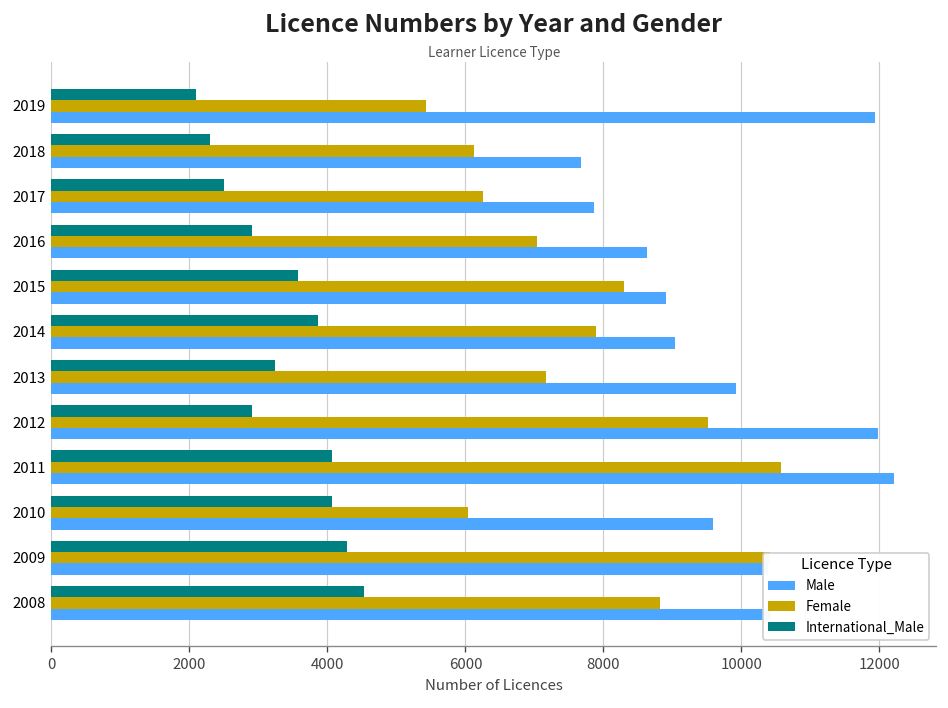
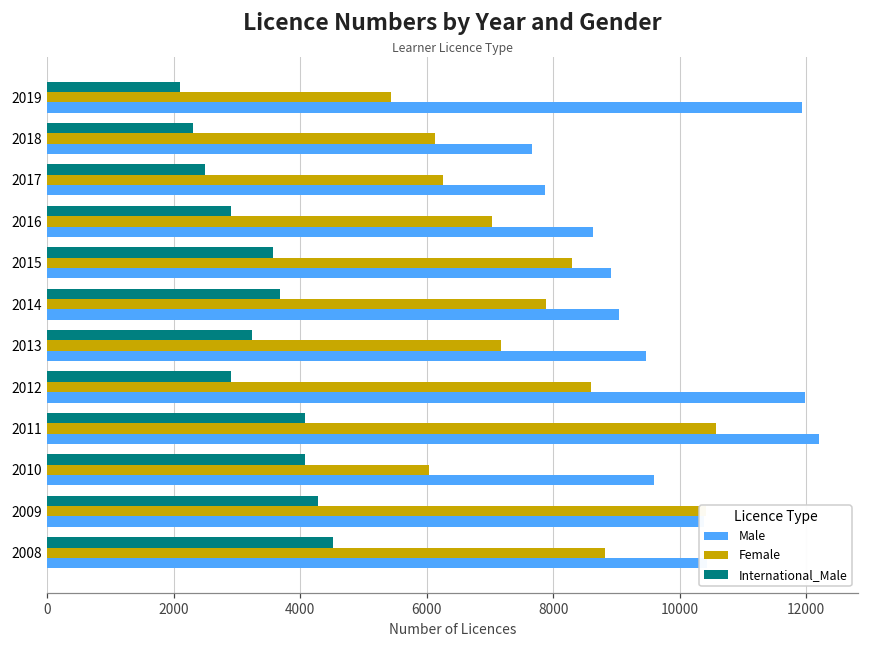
International_Male, 2014: 3900 -> 3700
Male, 2013: 9900 -> 9500
Female, 2012: 9500 -> 8600
